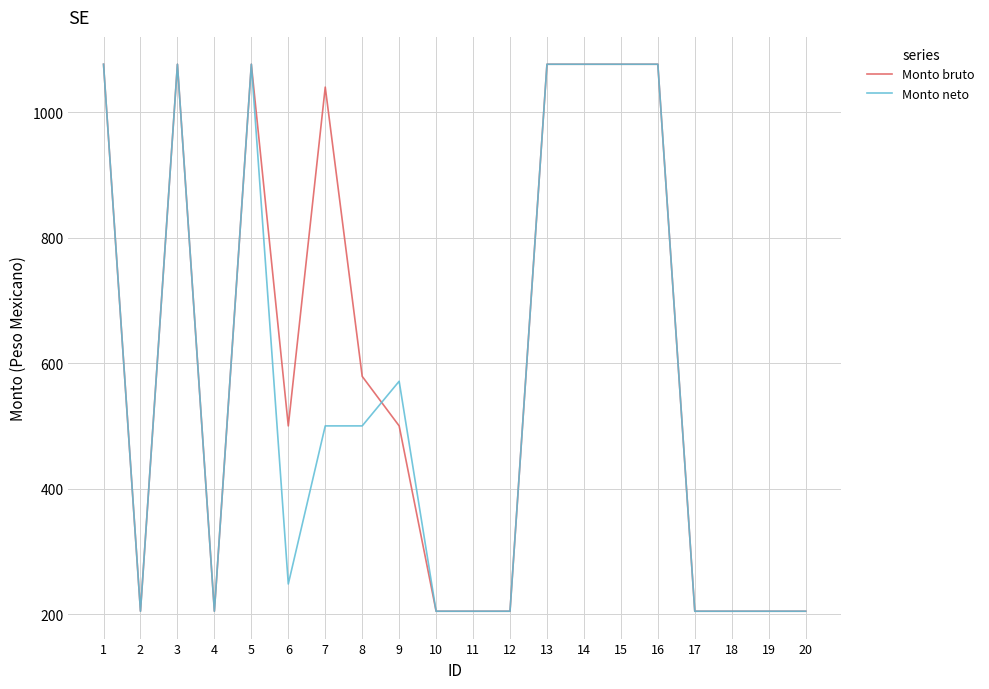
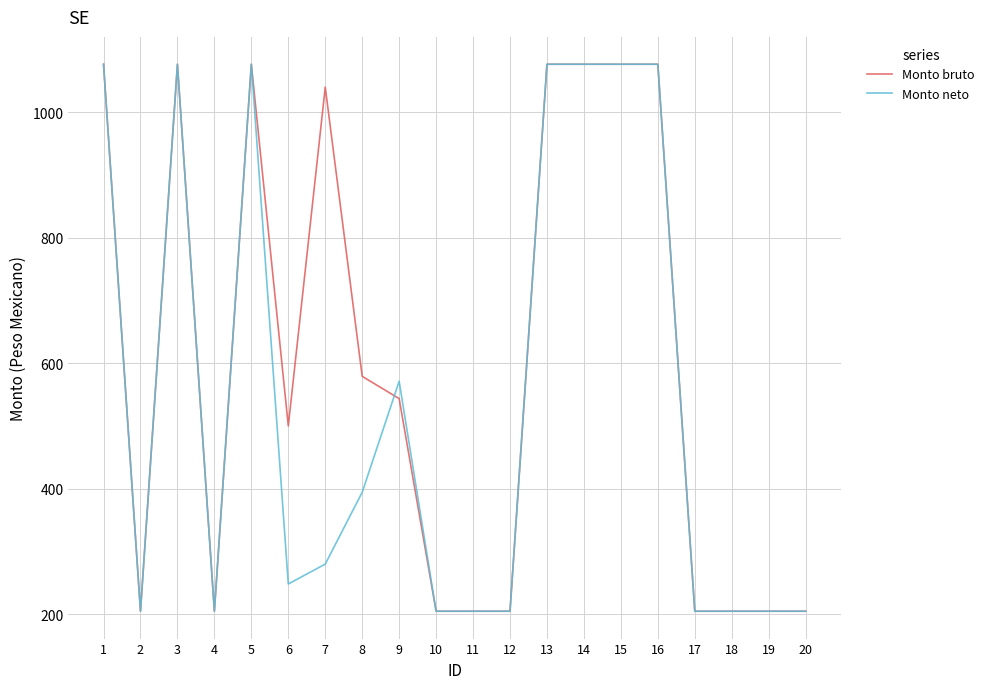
Monto neto, 7: 500 -> 280
Monto neto, 8: 500 -> 390
Monto bruto, 9: 500 -> 540
